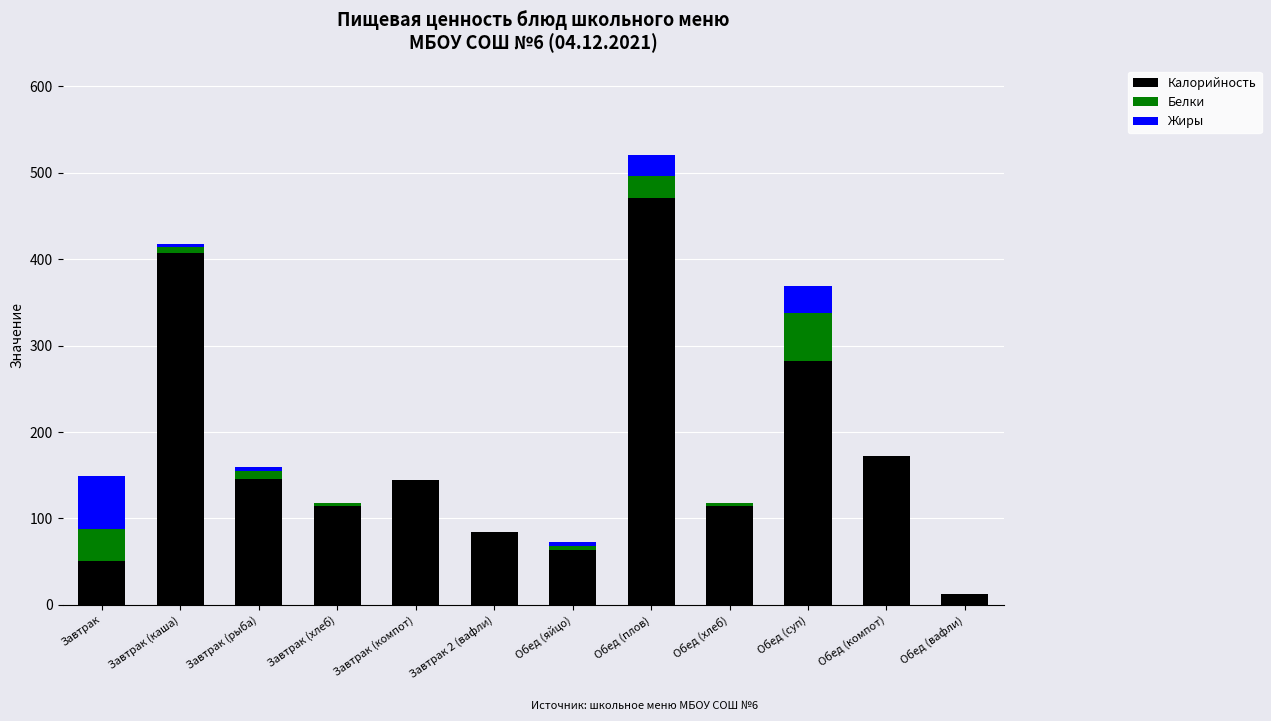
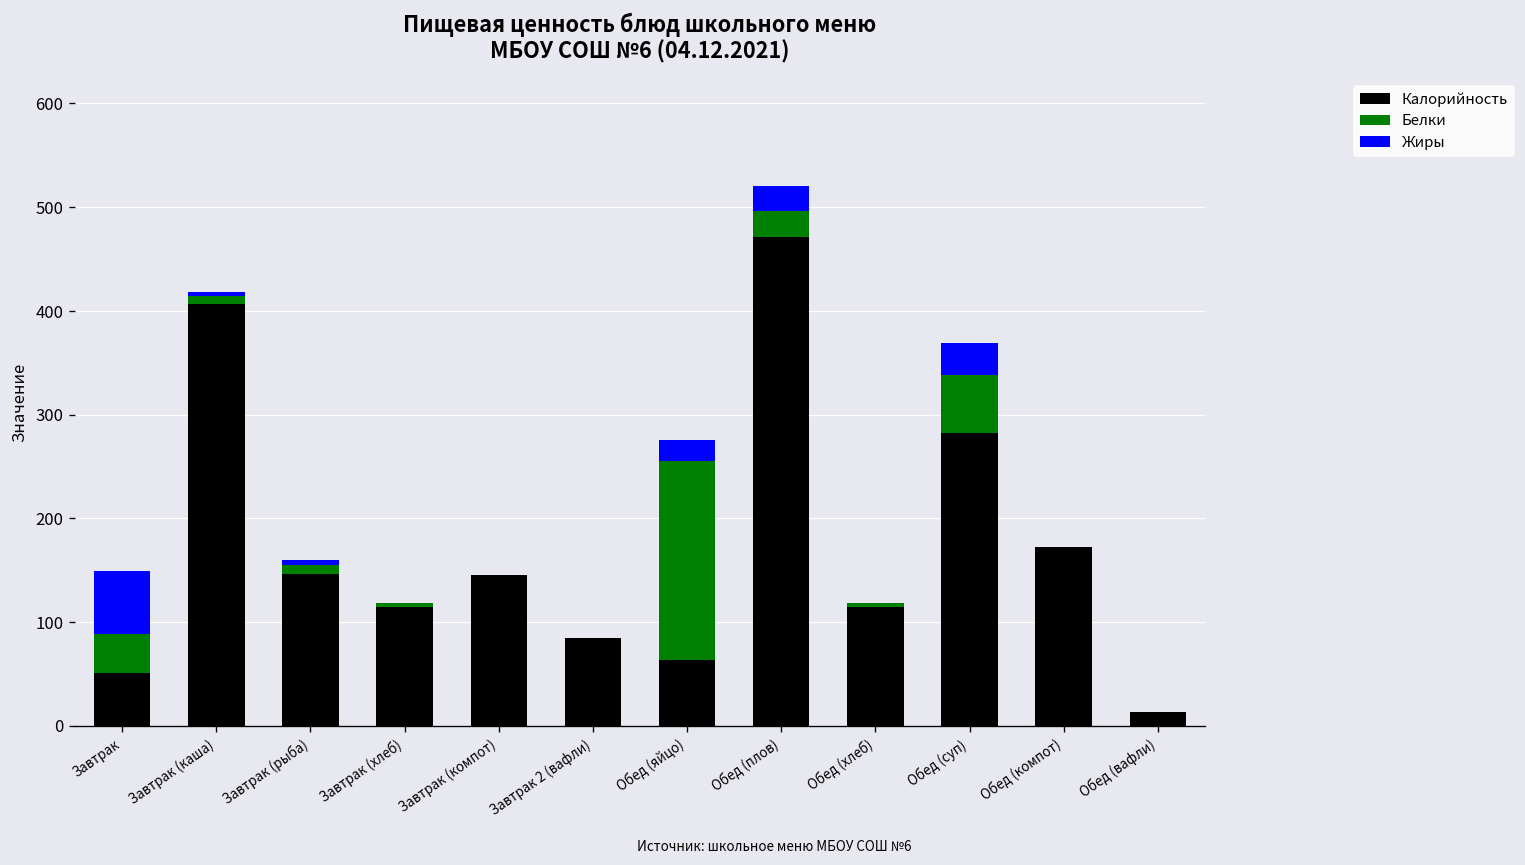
Белки, Обед (яйцо): 10 -> 190
Жиры, Обед (яйцо): 10 -> 20
